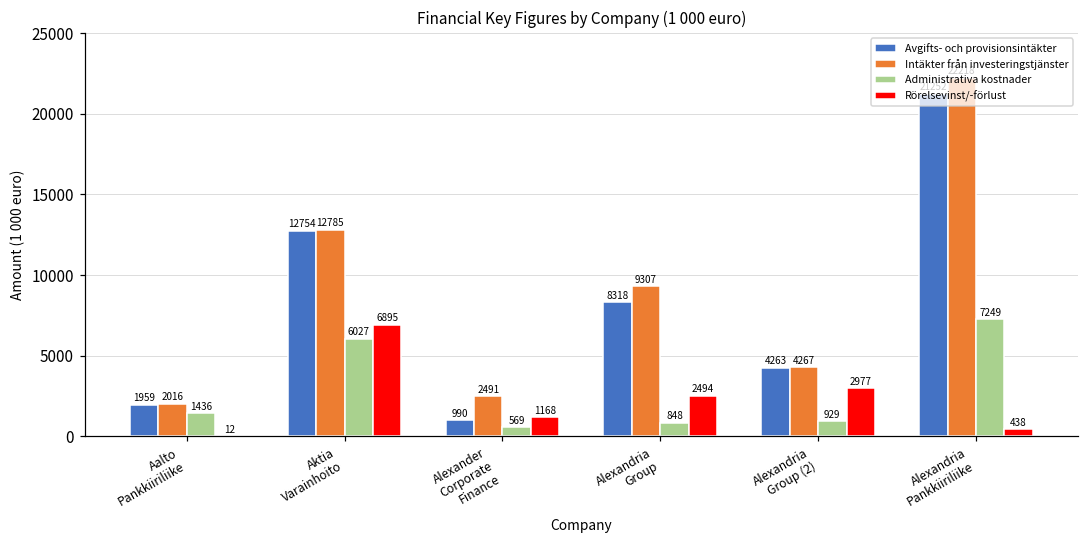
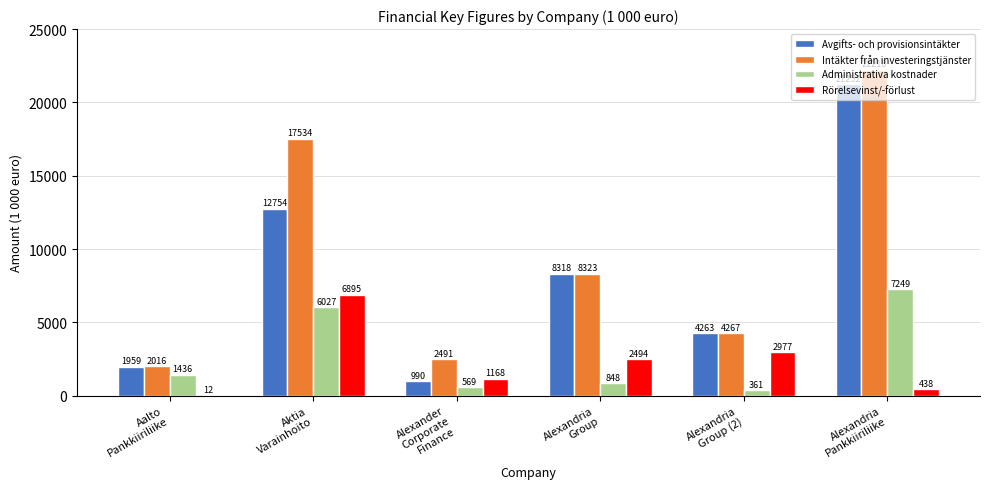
Intäkter från investeringstjänster, Aktia Varainhoito: 12785 -> 17534
Intäkter från investeringstjänster, Alexandria Group: 9307 -> 8323
Administrativa kostnader, Alexandria Group (2): 929 -> 361
